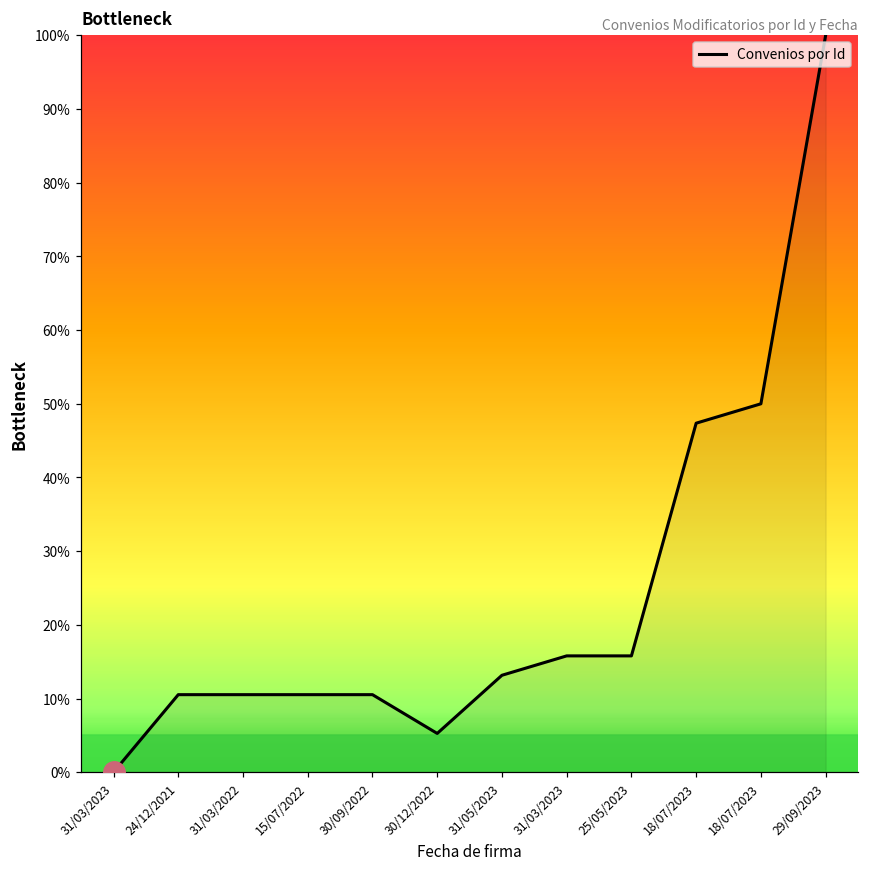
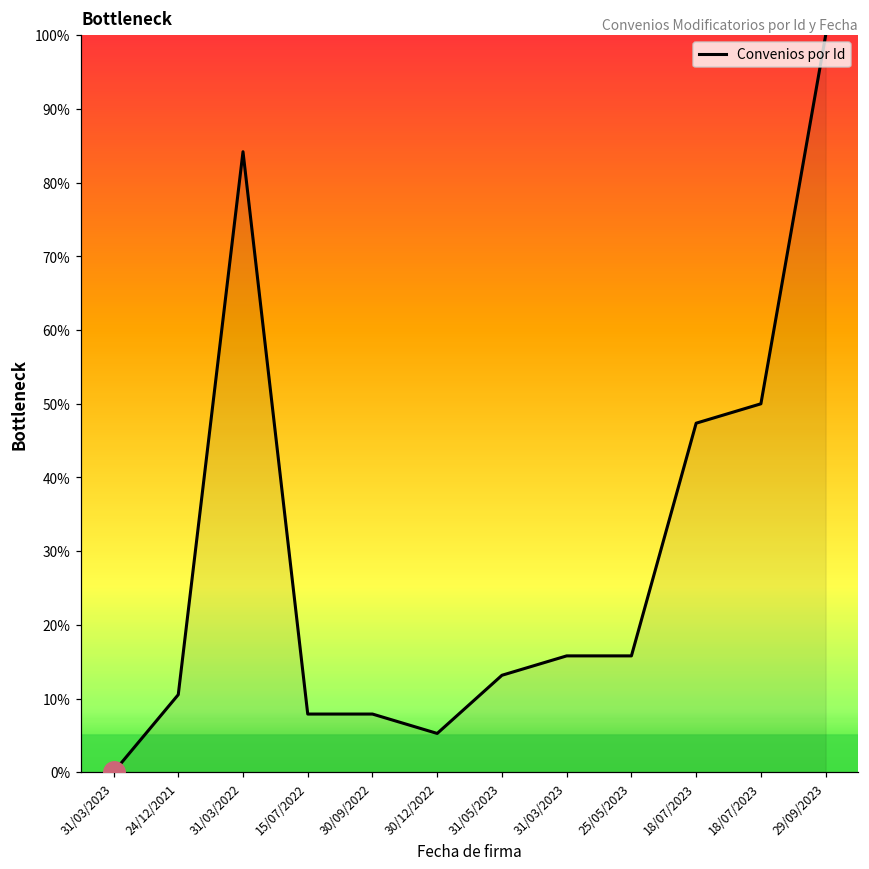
Convenios por Id, 31/03/2022: 11% -> 84%
Convenios por Id, 15/07/2022: 11% -> 8%
Convenios por Id, 30/09/2022: 11% -> 8%
